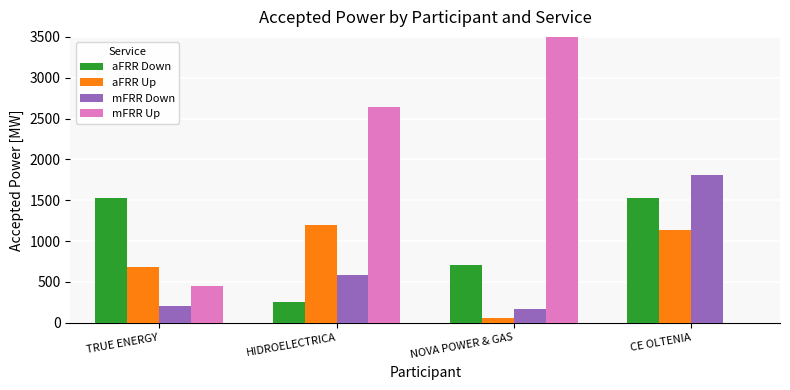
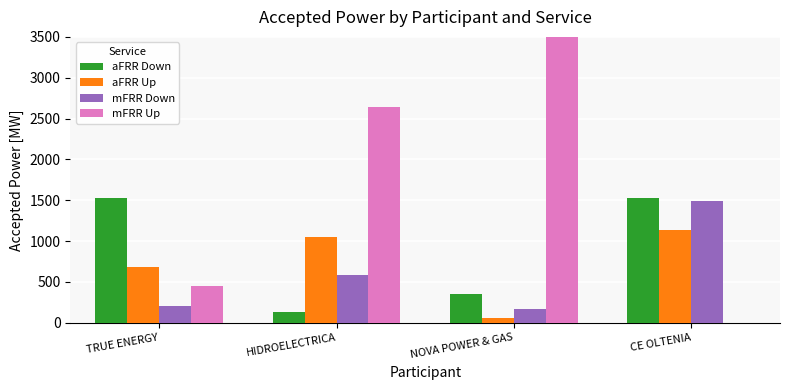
aFRR Down, HIDROELECTRICA: 300 -> 100
aFRR Up, HIDROELECTRICA: 1200 -> 1000
aFRR Down, NOVA POWER & GAS: 700 -> 400
mFRR Down, CE OLTENIA: 1800 -> 1500
